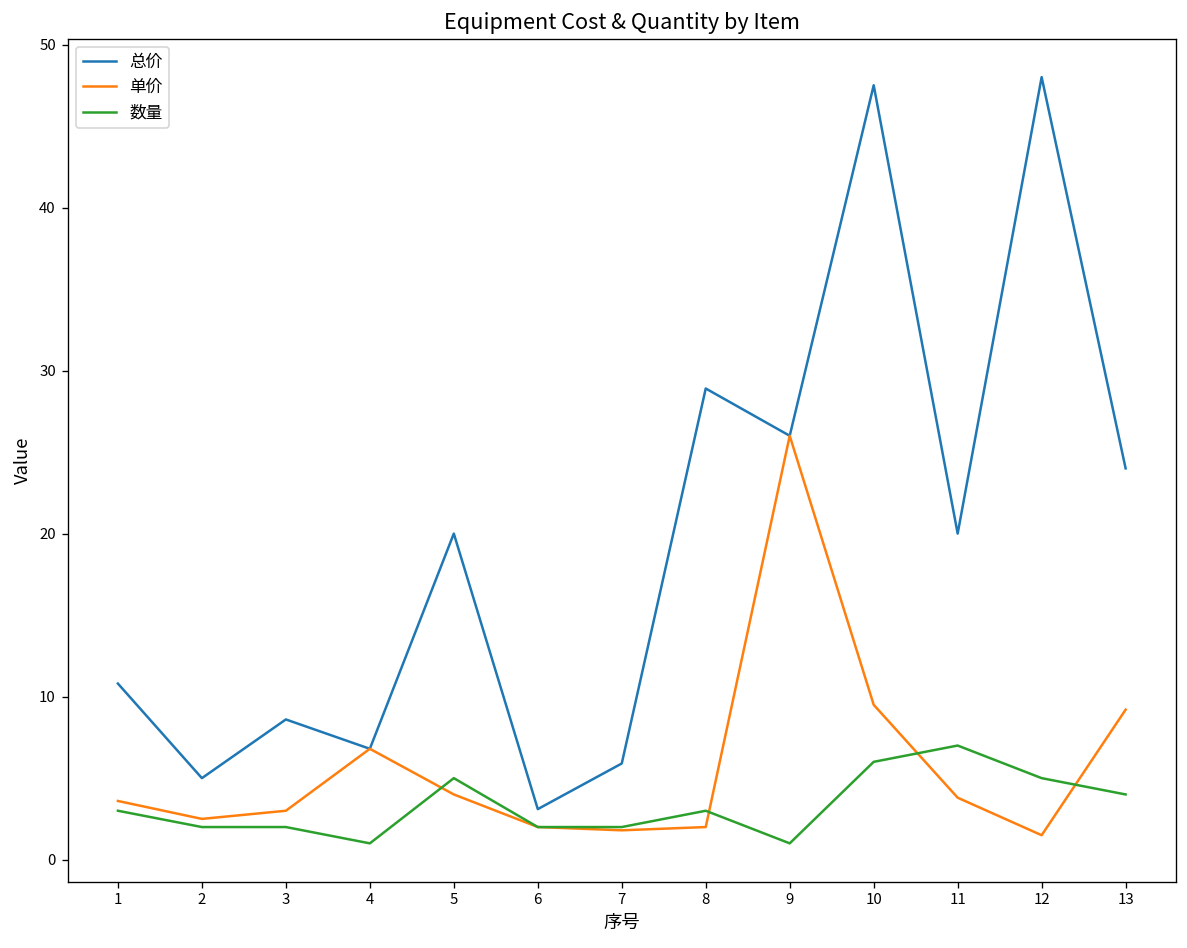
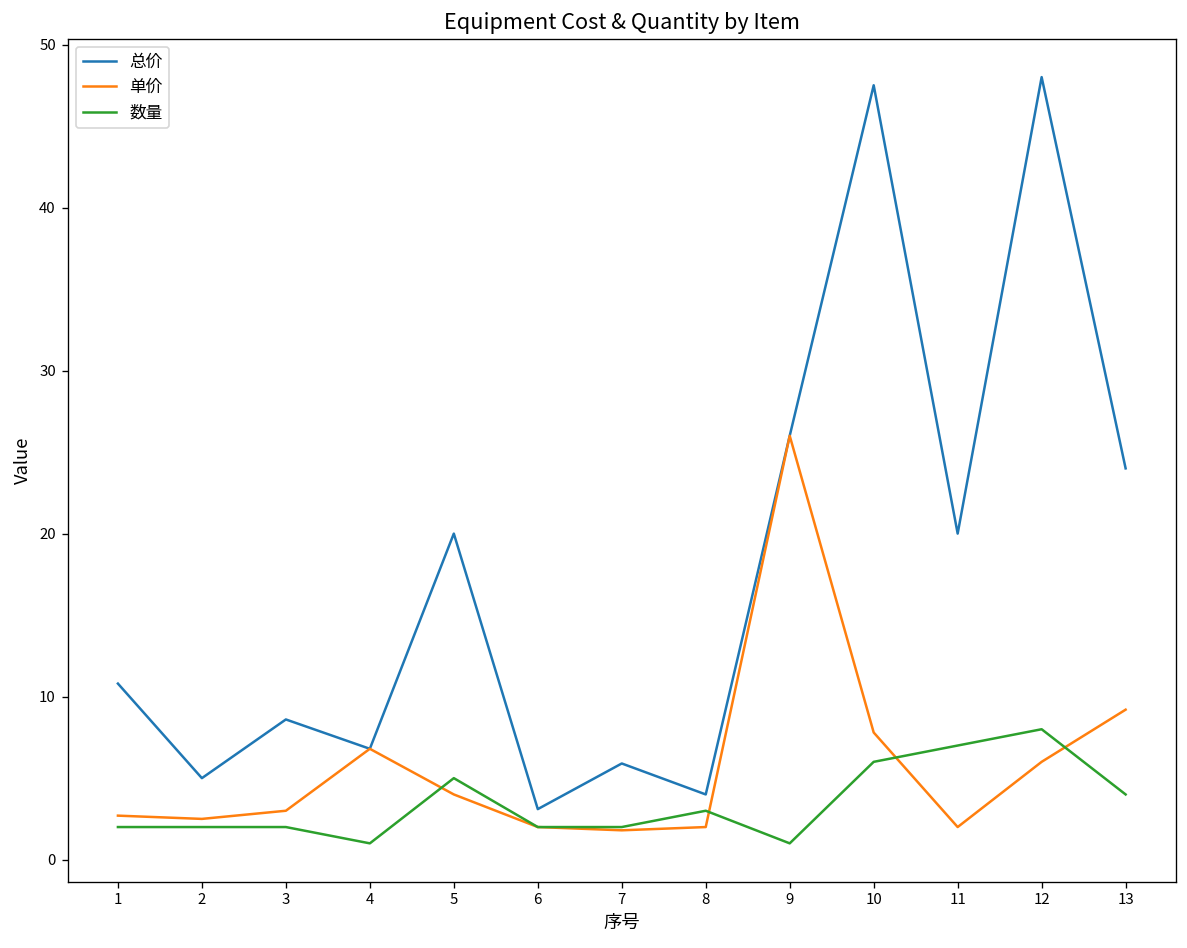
单价, 1: 3.6 -> 2.7
数量, 1: 3 -> 2
总价, 8: 28.9 -> 4.0
单价, 10: 9.5 -> 7.8
单价, 11: 3.8 -> 2.0
单价, 12: 1.5 -> 6.0
数量, 12: 5 -> 8
